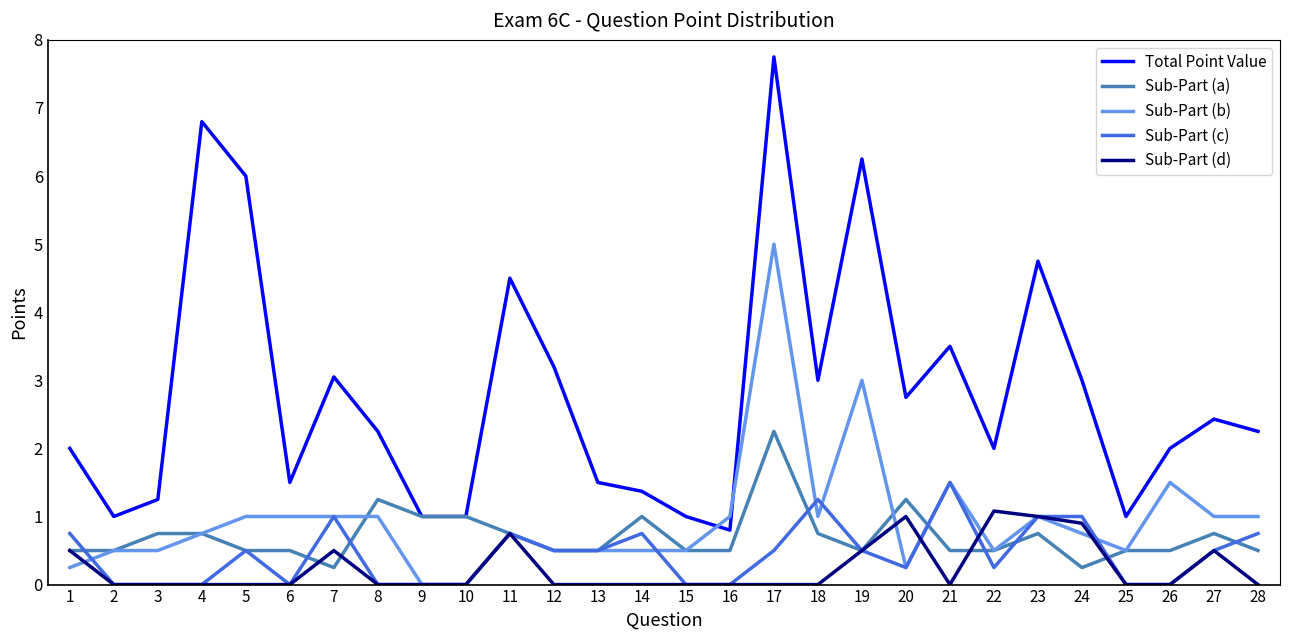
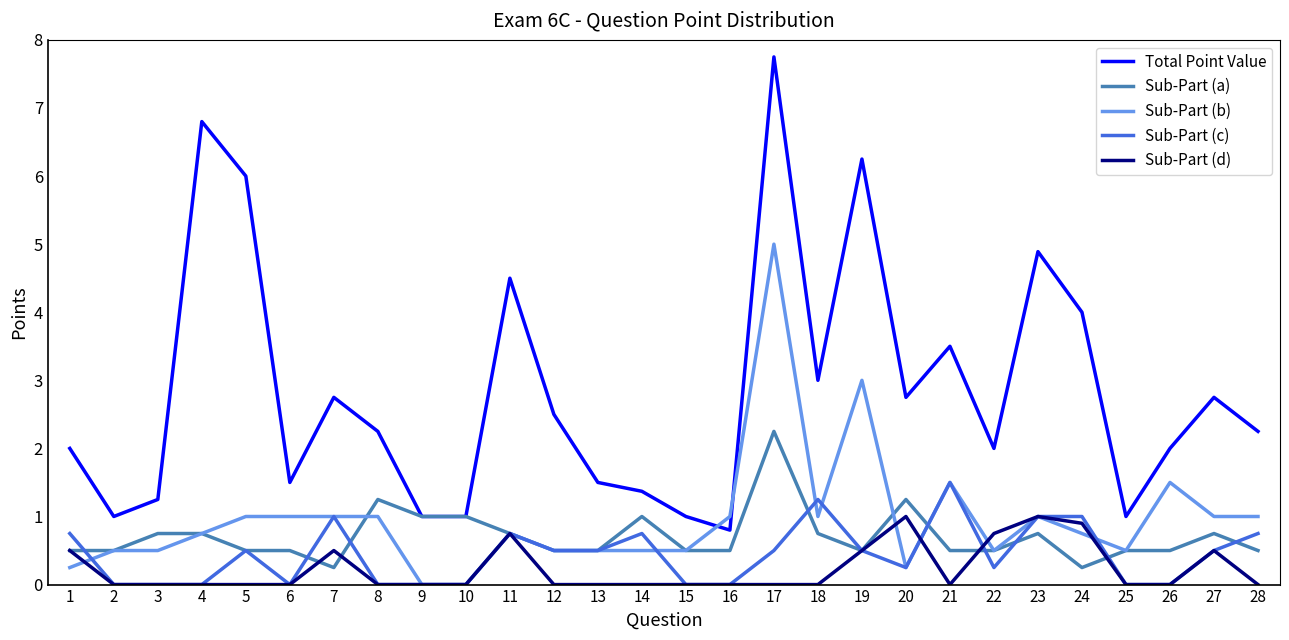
Total Point Value, 7: 3.1 -> 2.8
Total Point Value, 12: 3.2 -> 2.5
Sub-Part (d), 22: 1.1 -> 0.8
Total Point Value, 23: 4.8 -> 4.9
Total Point Value, 24: 3 -> 4
Total Point Value, 27: 2.4 -> 2.8
